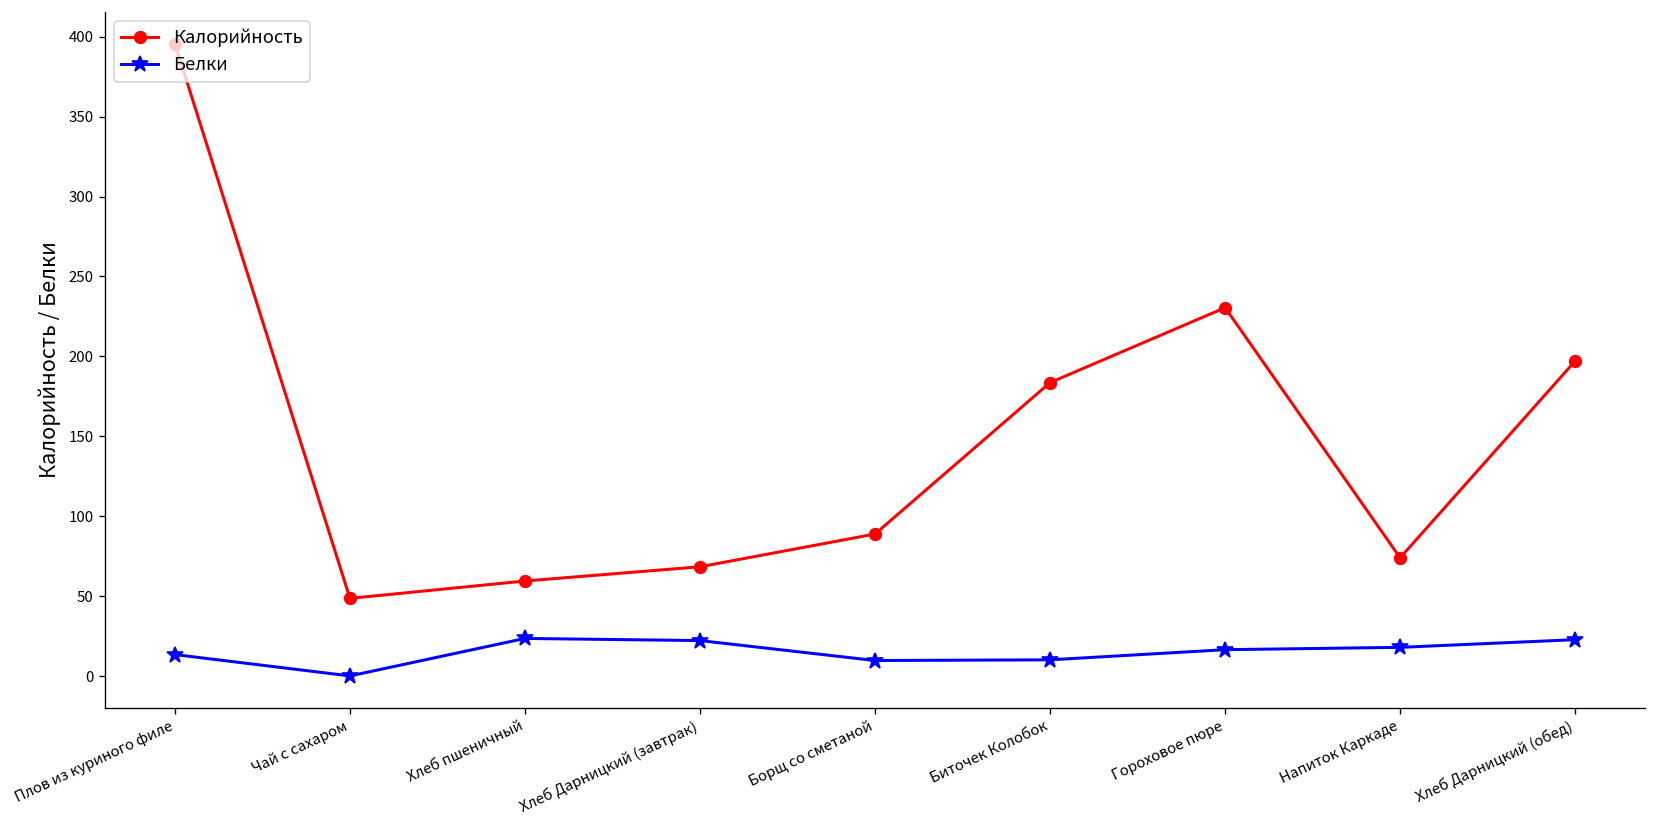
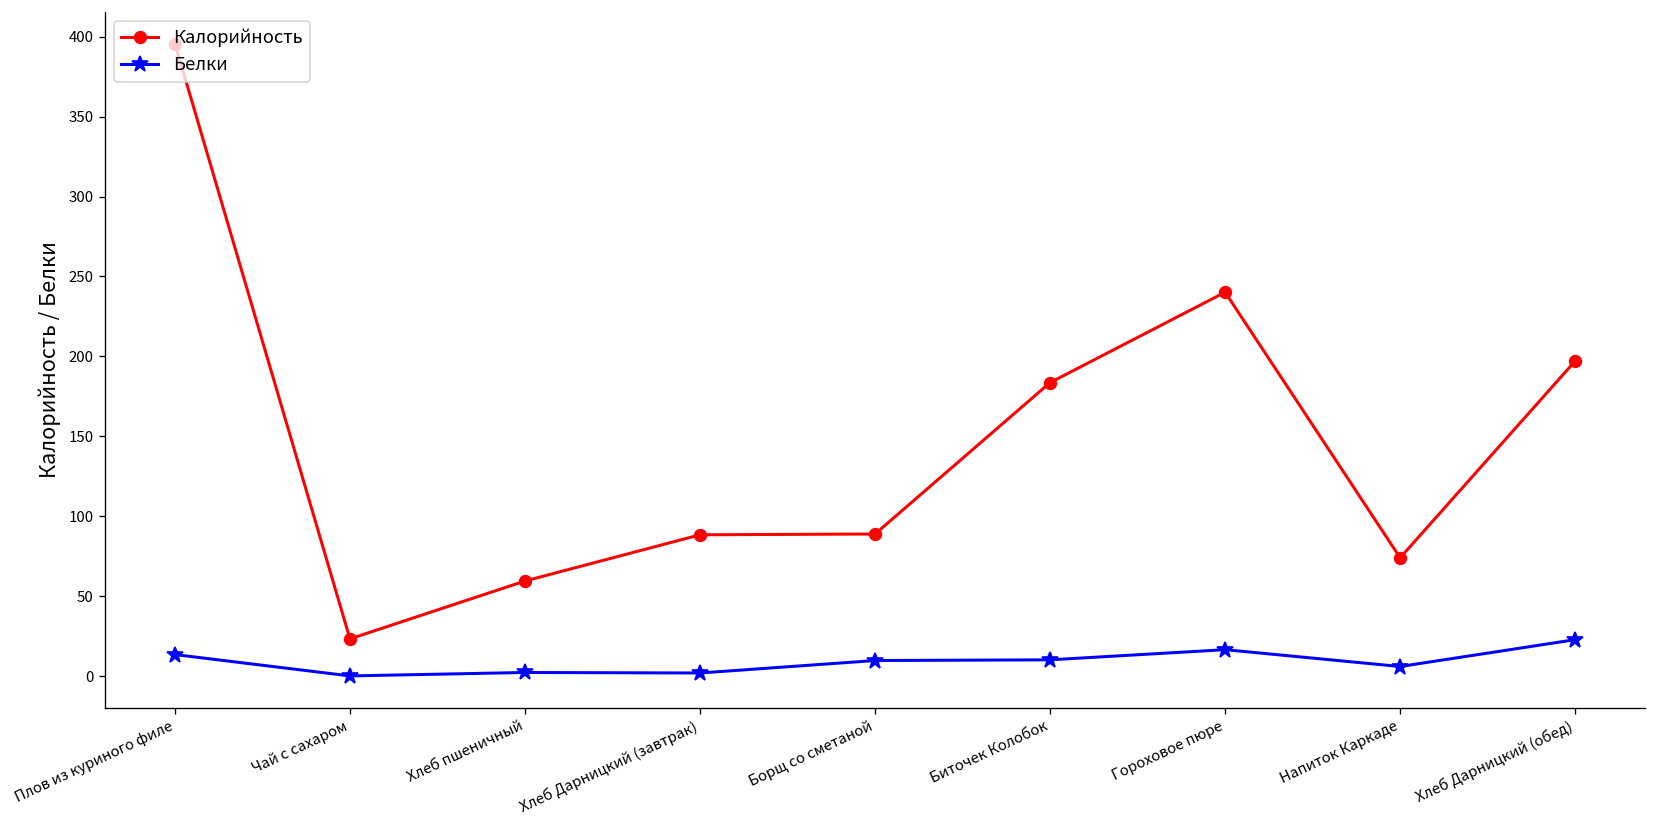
Калорийность, Чай с сахаром: 49 -> 23
Белки, Хлеб пшеничный: 24 -> 2
Калорийность, Хлеб Дарницкий (завтрак): 68 -> 88
Белки, Хлеб Дарницкий (завтрак): 22 -> 2
Калорийность, Гороховое пюре: 230 -> 240
Белки, Напиток Каркаде: 18 -> 6
